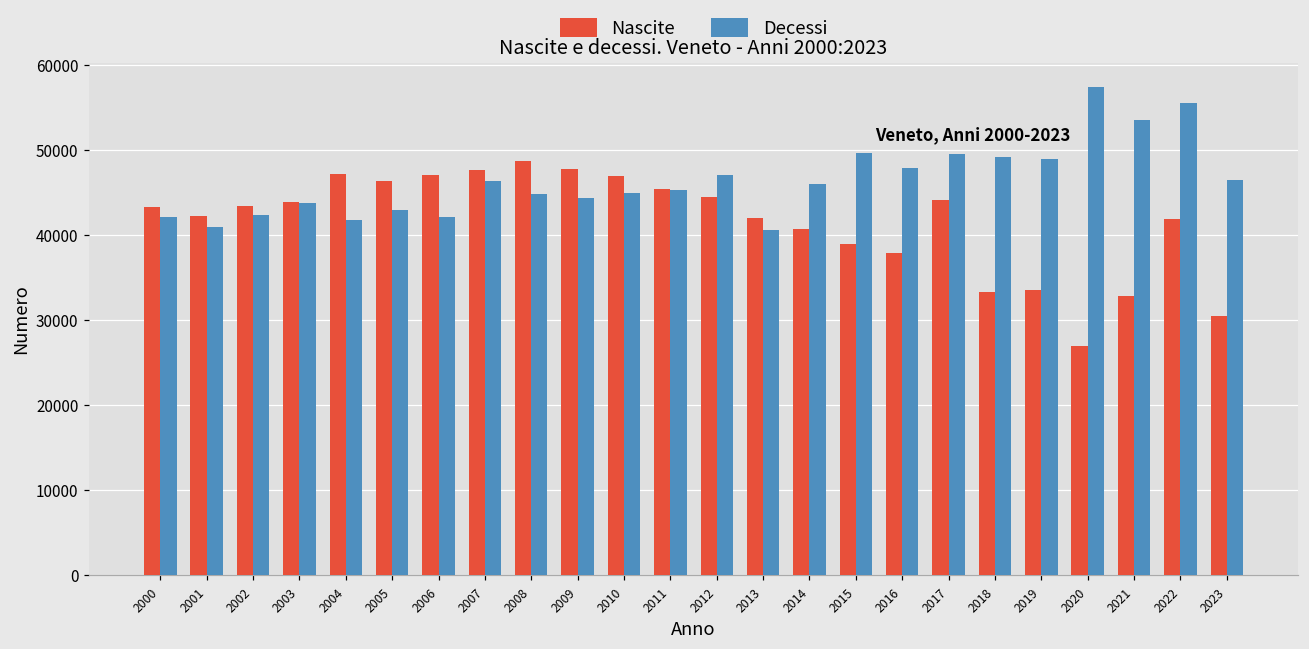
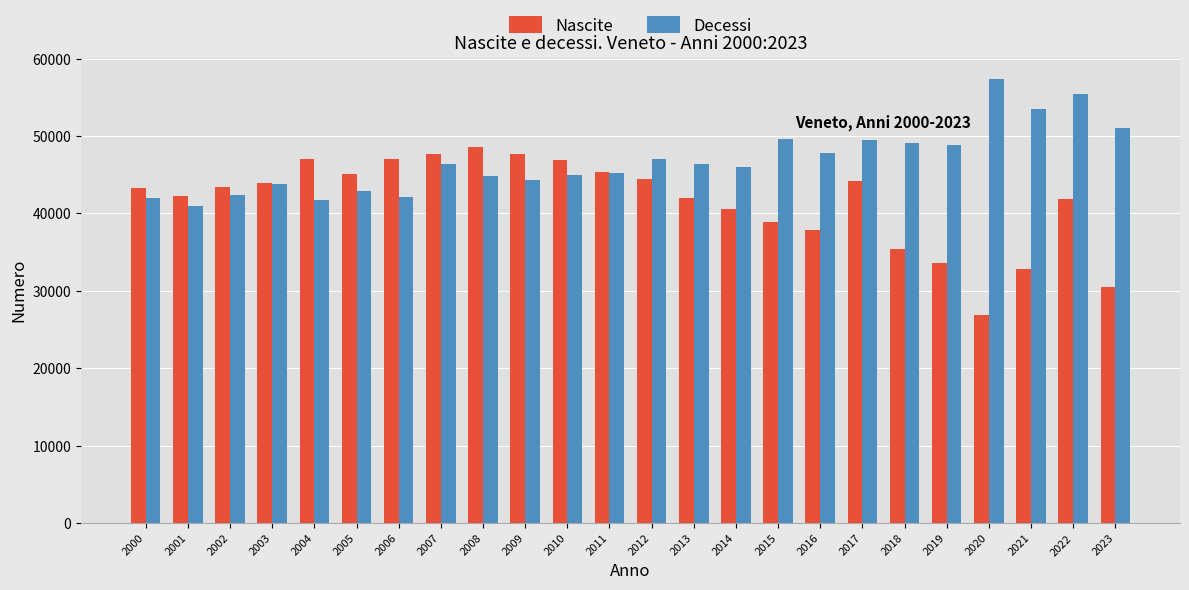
Nascite, 2005: 46000 -> 45000
Decessi, 2013: 41000 -> 46000
Nascite, 2018: 33000 -> 35000
Decessi, 2023: 46000 -> 51000
